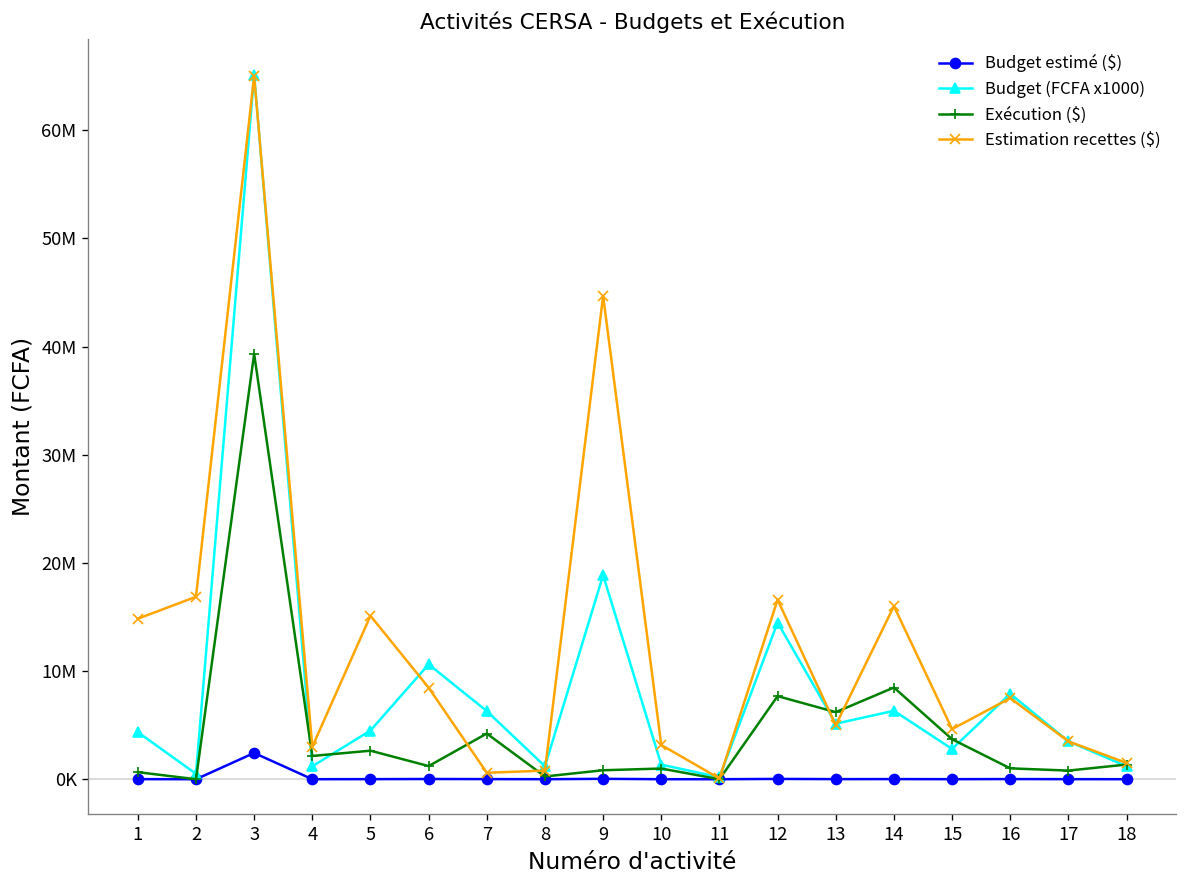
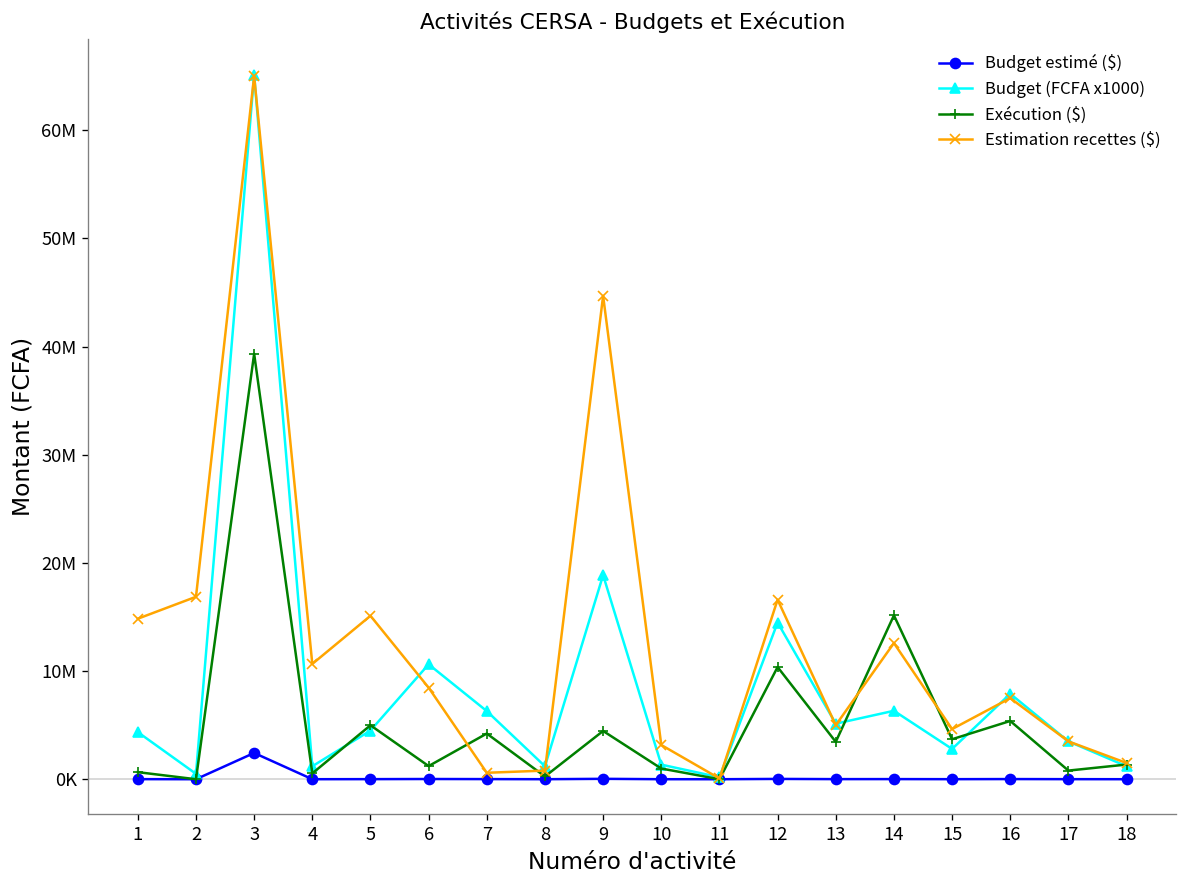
Exécution ($), 4: 2000000 -> 1000000
Estimation recettes ($), 4: 3000000 -> 11000000
Exécution ($), 5: 3000000 -> 5000000
Exécution ($), 9: 1000000 -> 4000000
Exécution ($), 12: 8000000 -> 10000000
Exécution ($), 13: 6000000 -> 3000000
Exécution ($), 14: 8000000 -> 15000000
Estimation recettes ($), 14: 16000000 -> 13000000
Exécution ($), 16: 1000000 -> 5000000
